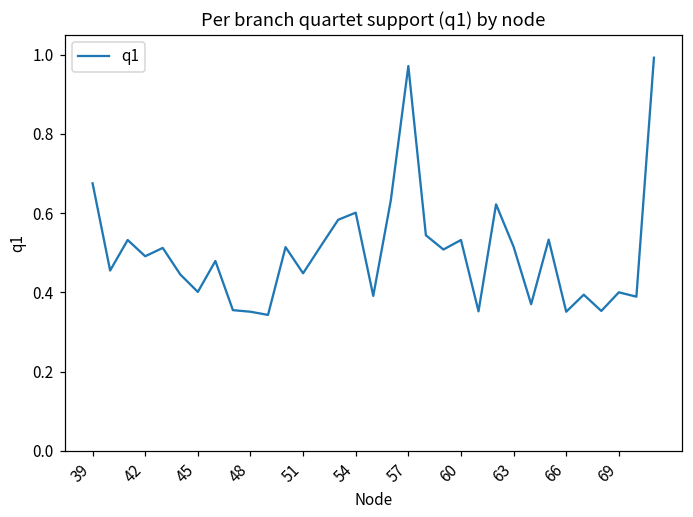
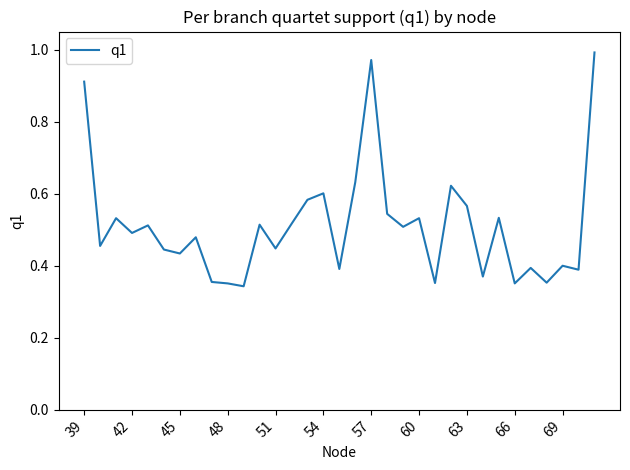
39: 0.68 -> 0.91
45: 0.40 -> 0.43
63: 0.52 -> 0.57
